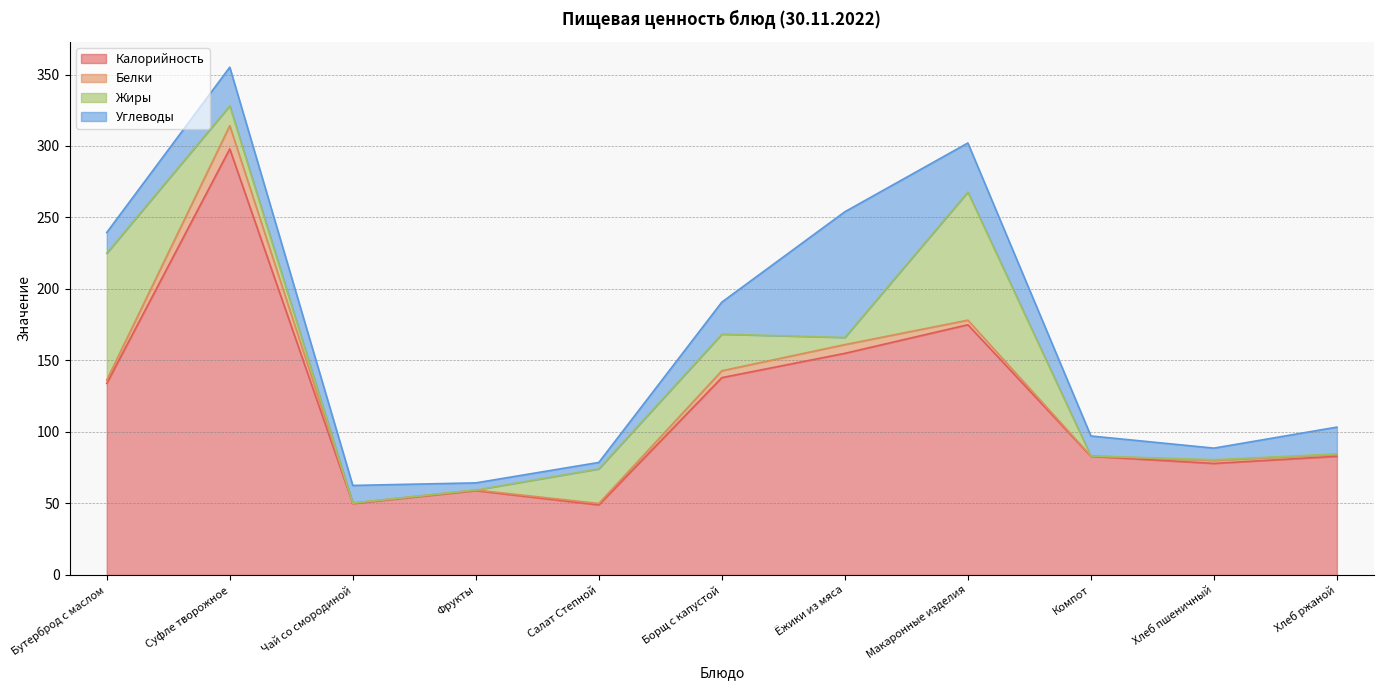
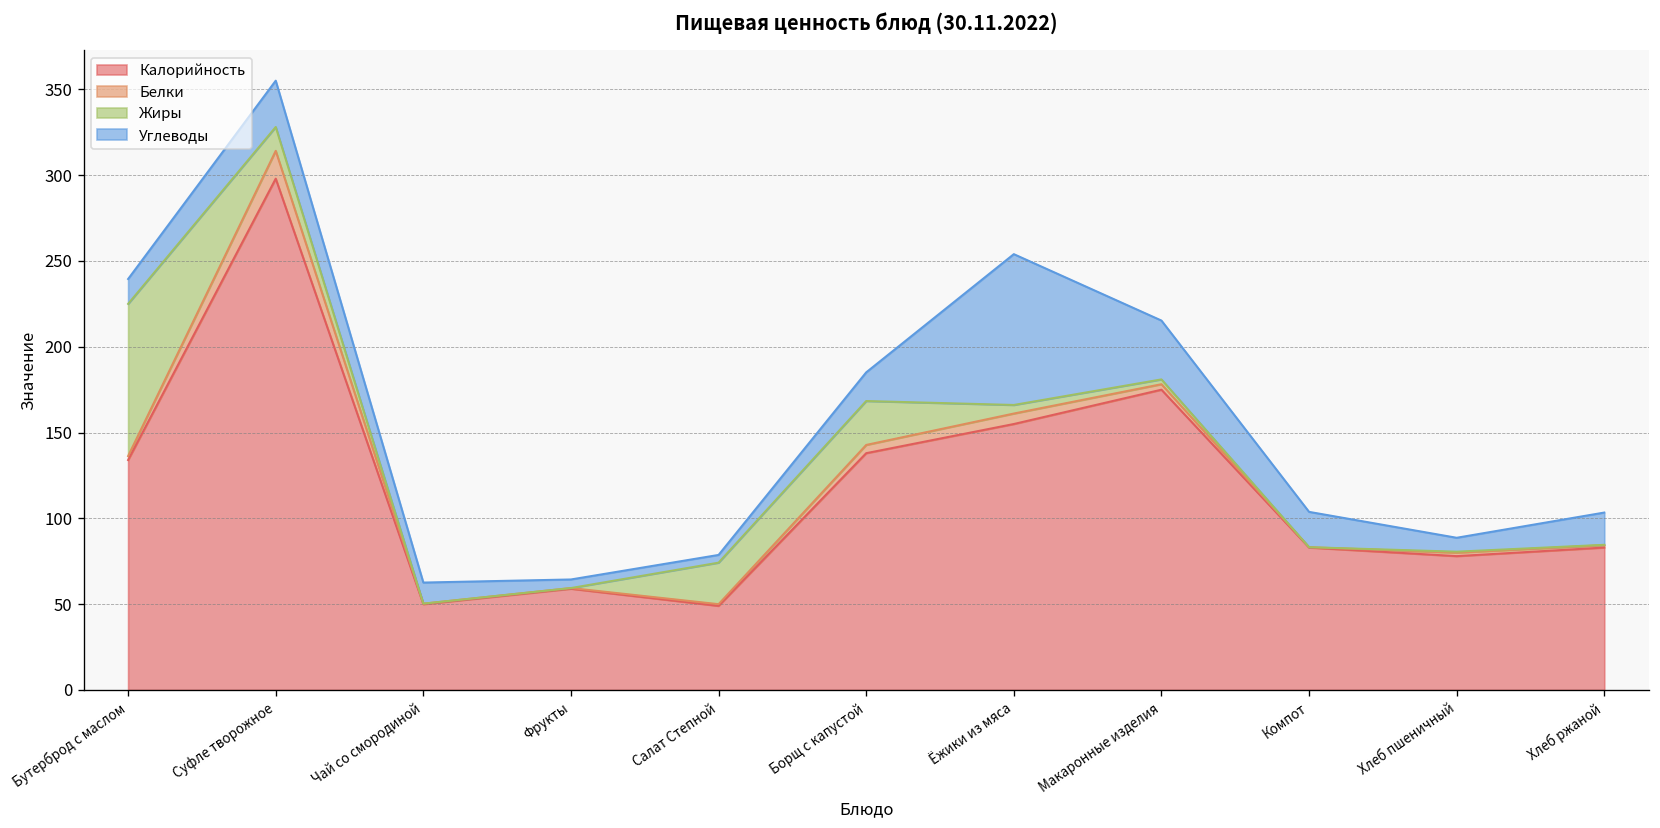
Углеводы, Борщ с капустой: 22 -> 17
Жиры, Макаронные изделия: 90 -> 3
Углеводы, Компот: 14 -> 21
